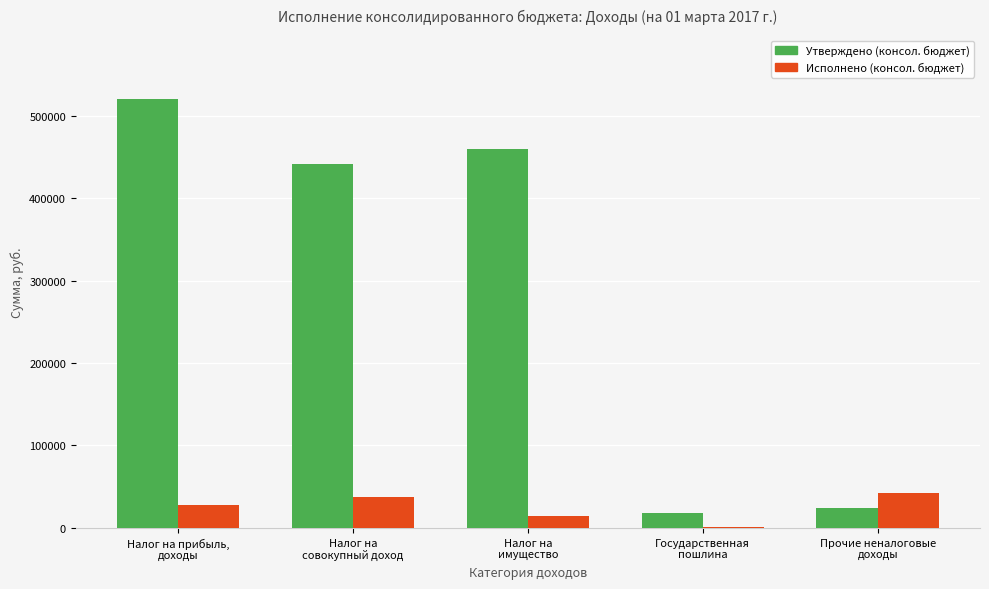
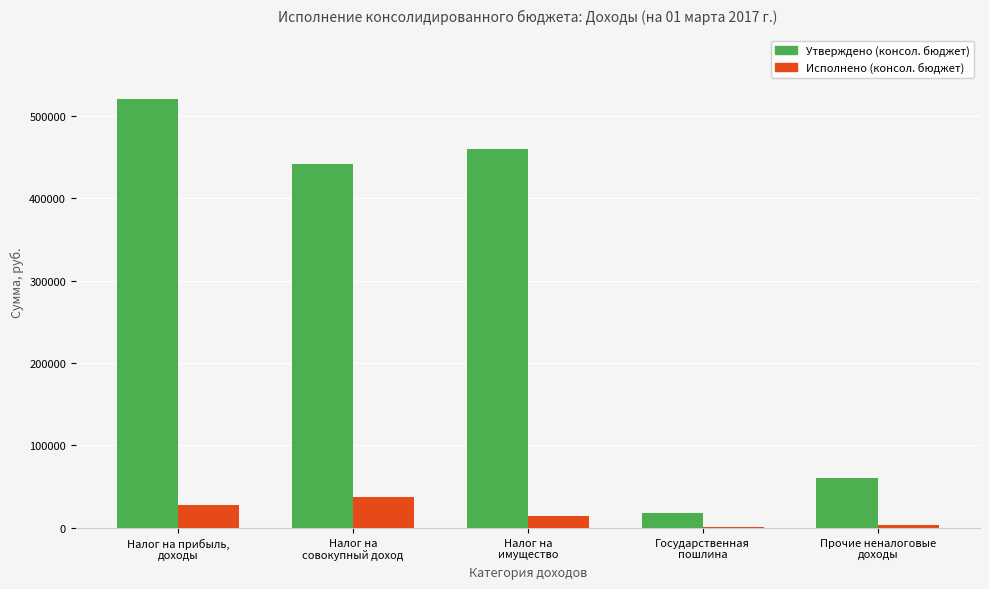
Утверждено (консол. бюджет), Прочие неналоговые доходы: 20000 -> 60000
Исполнено (консол. бюджет), Прочие неналоговые доходы: 40000 -> 0
